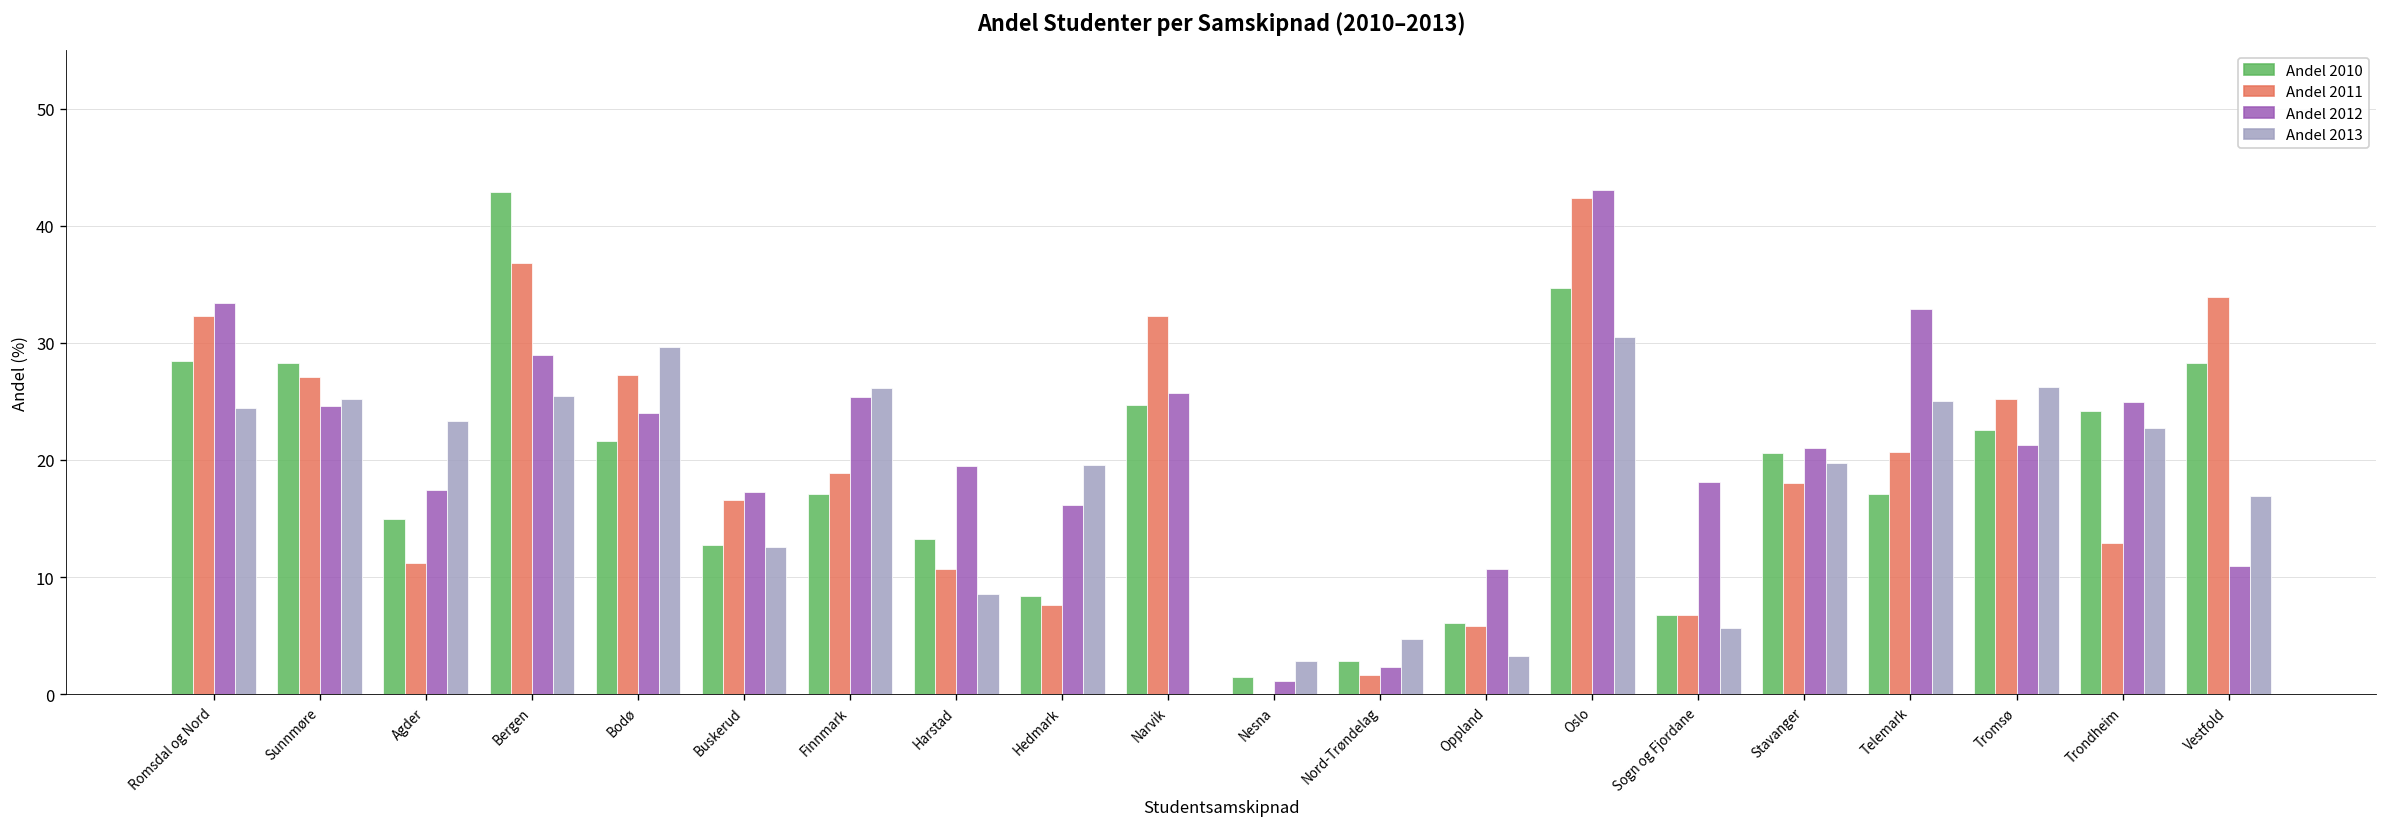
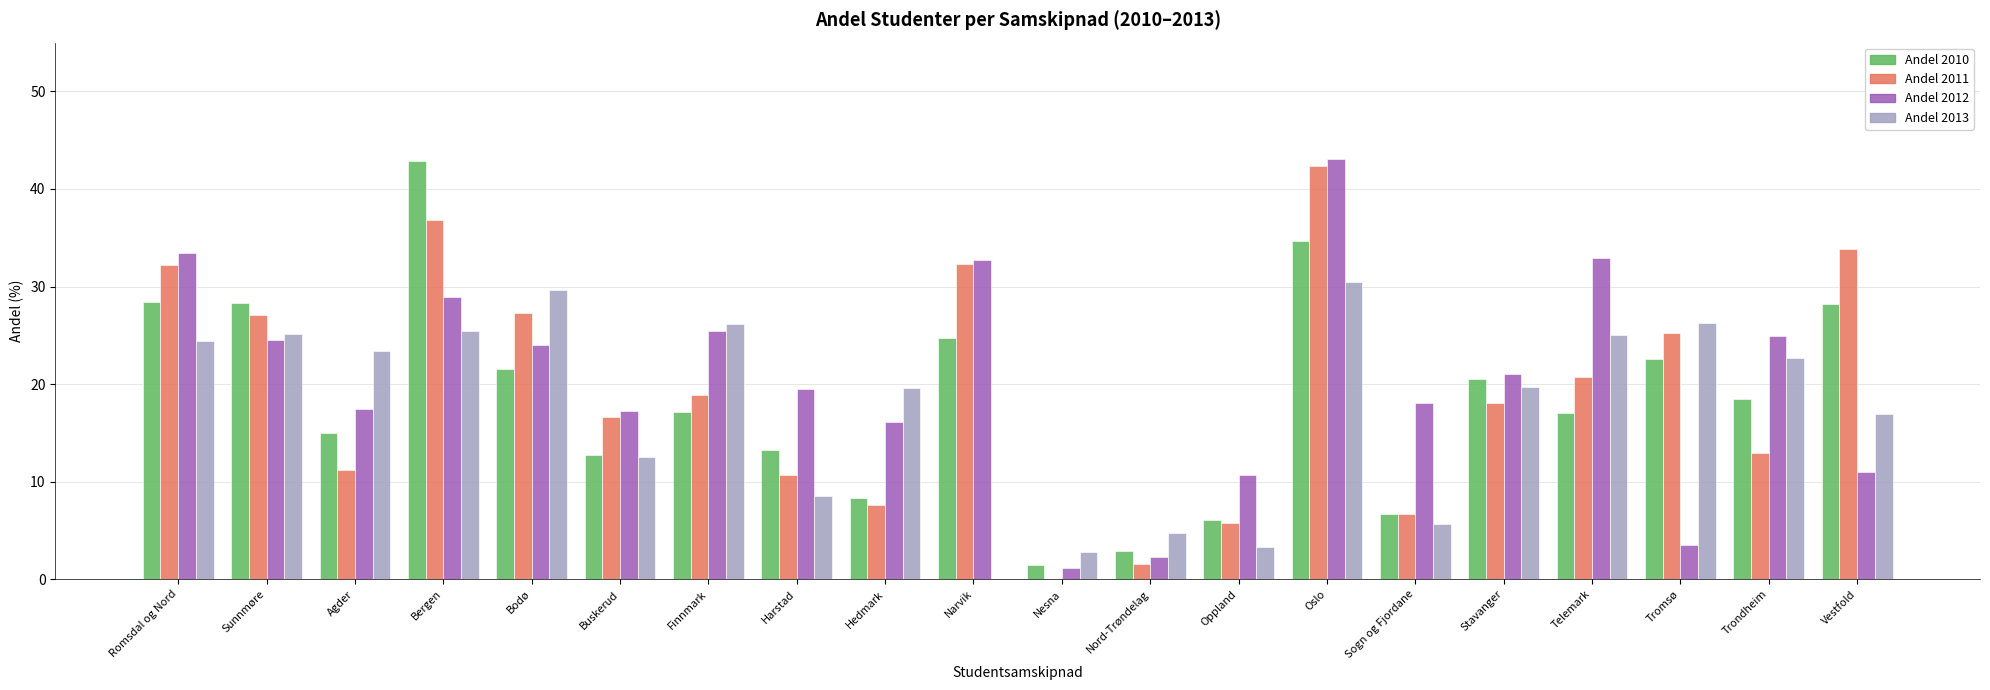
Andel 2012, Narvik: 26 -> 33
Andel 2012, Tromsø: 21 -> 3
Andel 2010, Trondheim: 24 -> 18
